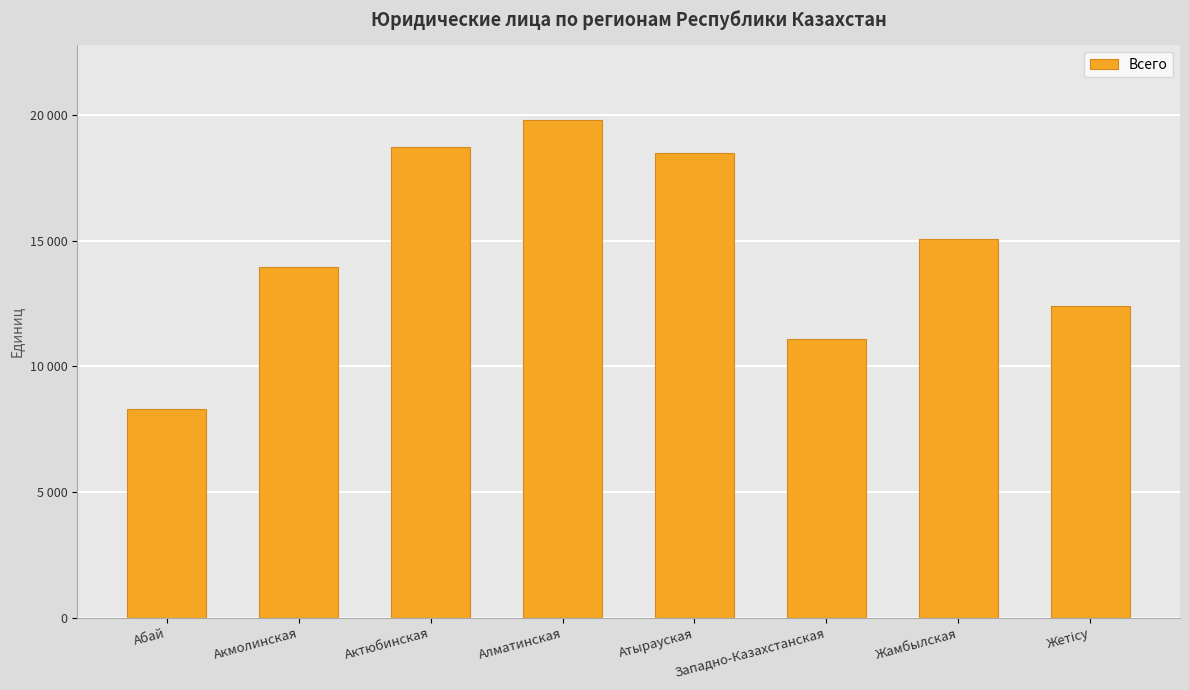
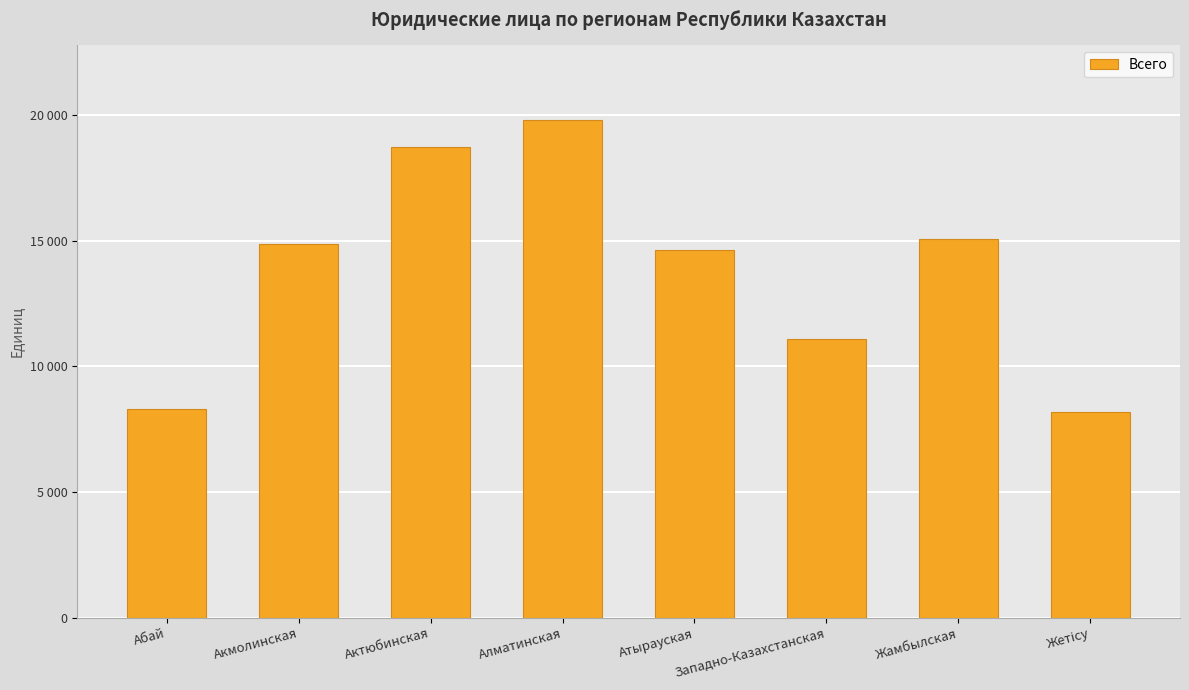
Акмолинская: 14000 -> 14900
Атырауская: 18500 -> 14600
Жетісу: 12400 -> 8200
